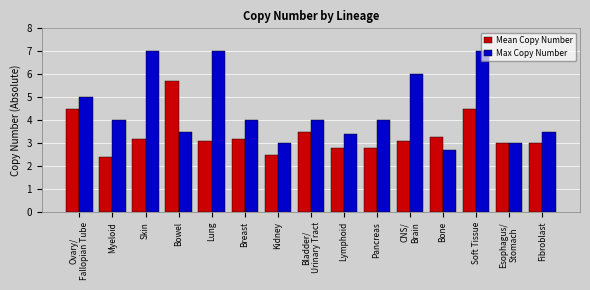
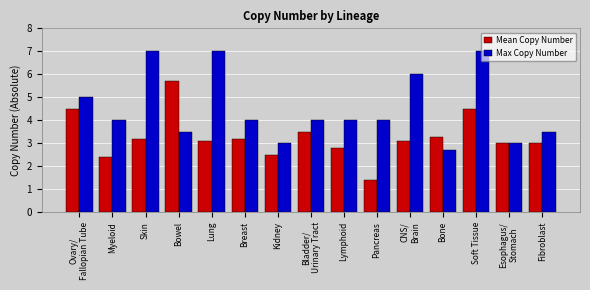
Max Copy Number, Lymphoid: 3.4 -> 4.0
Mean Copy Number, Pancreas: 2.8 -> 1.4
